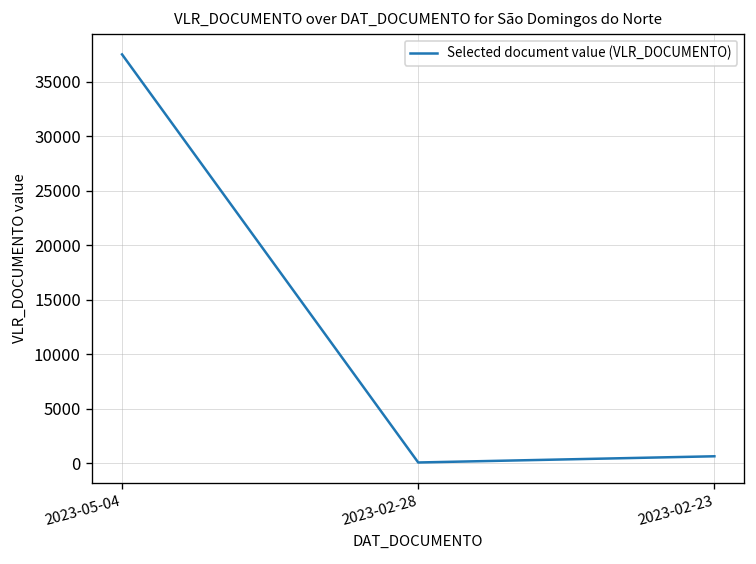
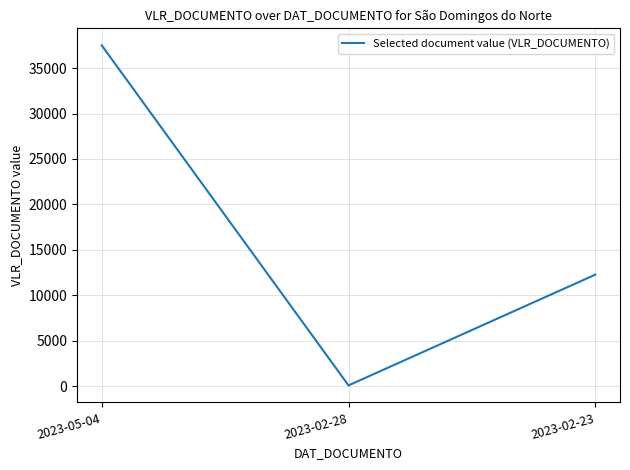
2023-02-23: 1000 -> 12000
